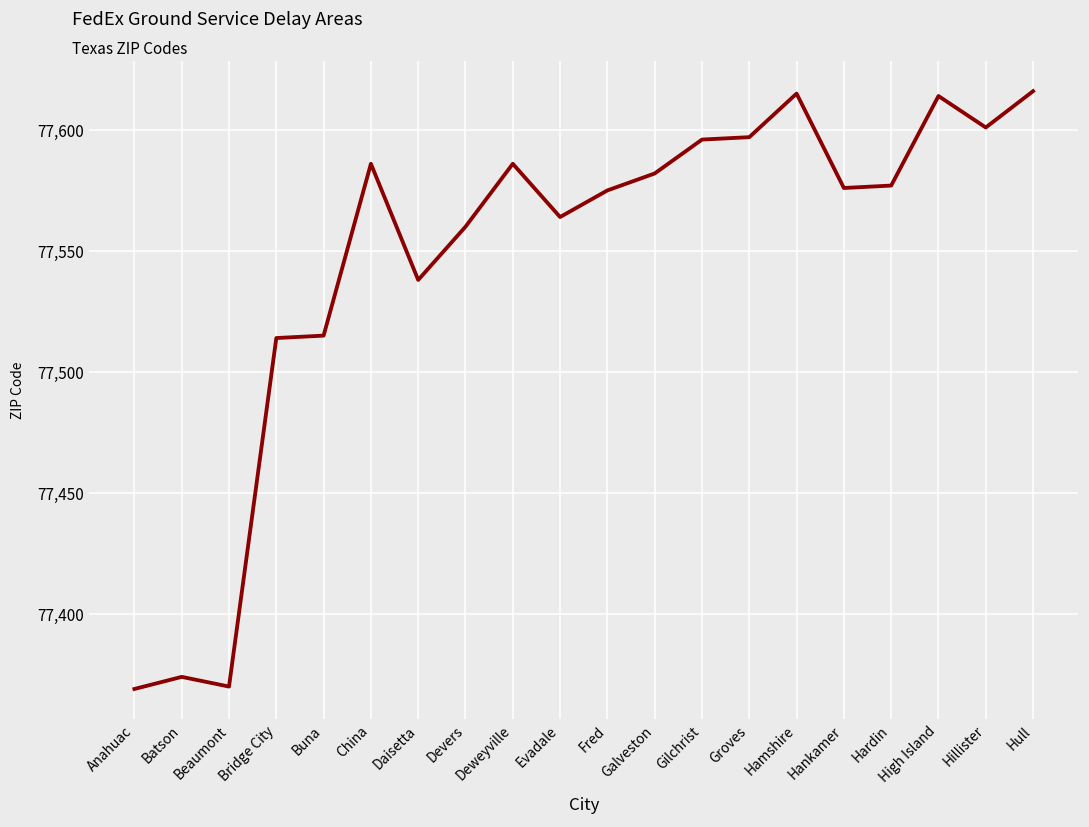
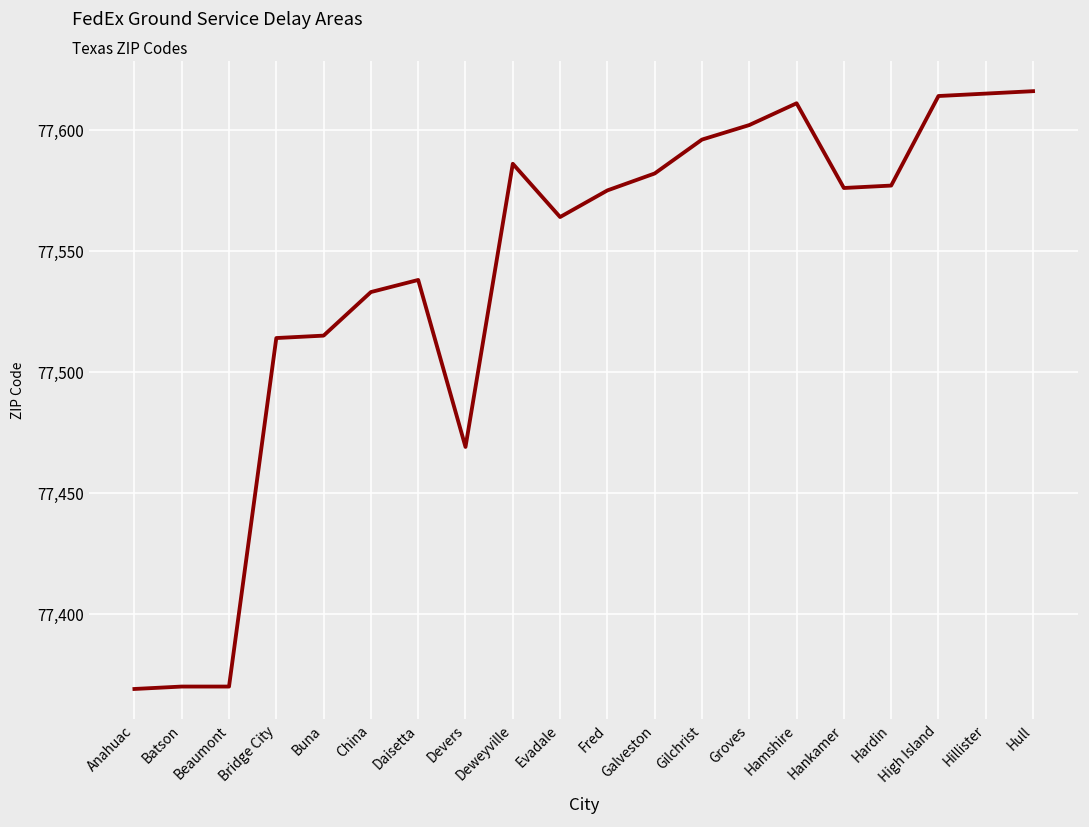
Batson: 77,374 -> 77,370
China: 77,586 -> 77,533
Devers: 77,560 -> 77,469
Groves: 77,597 -> 77,602
Hamshire: 77,615 -> 77,611
Hillister: 77,601 -> 77,615
